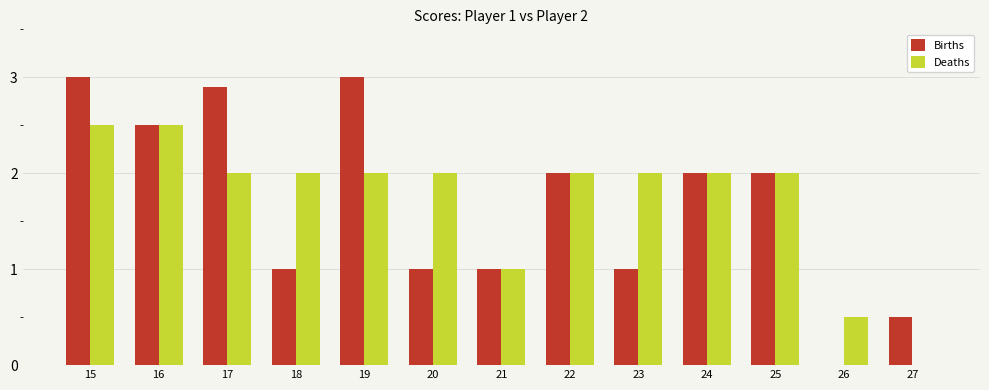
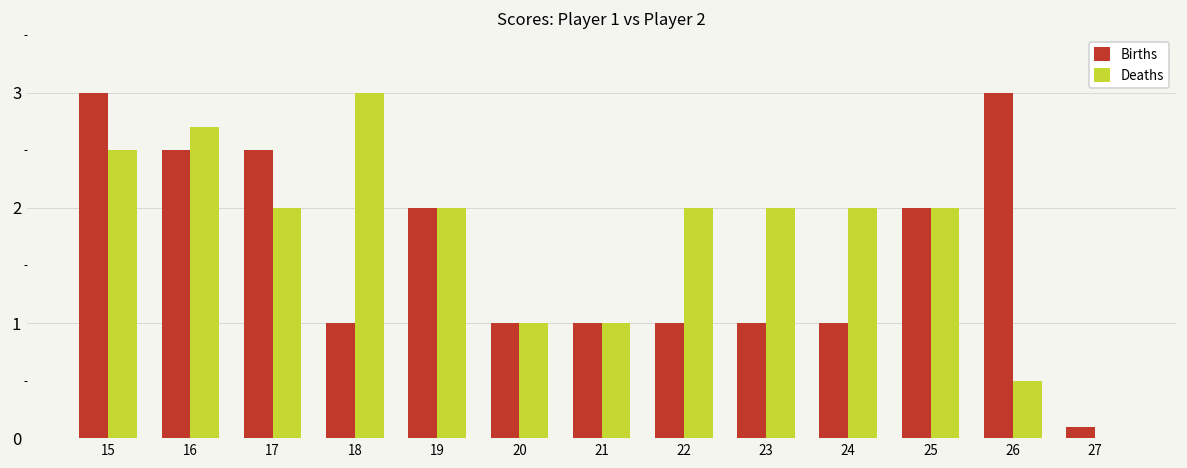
Deaths, 16: 2.5 -> 2.7
Births, 17: 2.9 -> 2.5
Deaths, 18: 2 -> 3
Births, 19: 3 -> 2
Deaths, 20: 2 -> 1
Births, 22: 2 -> 1
Births, 24: 2 -> 1
Births, 26: 0 -> 3
Births, 27: 0.5 -> 0.1
